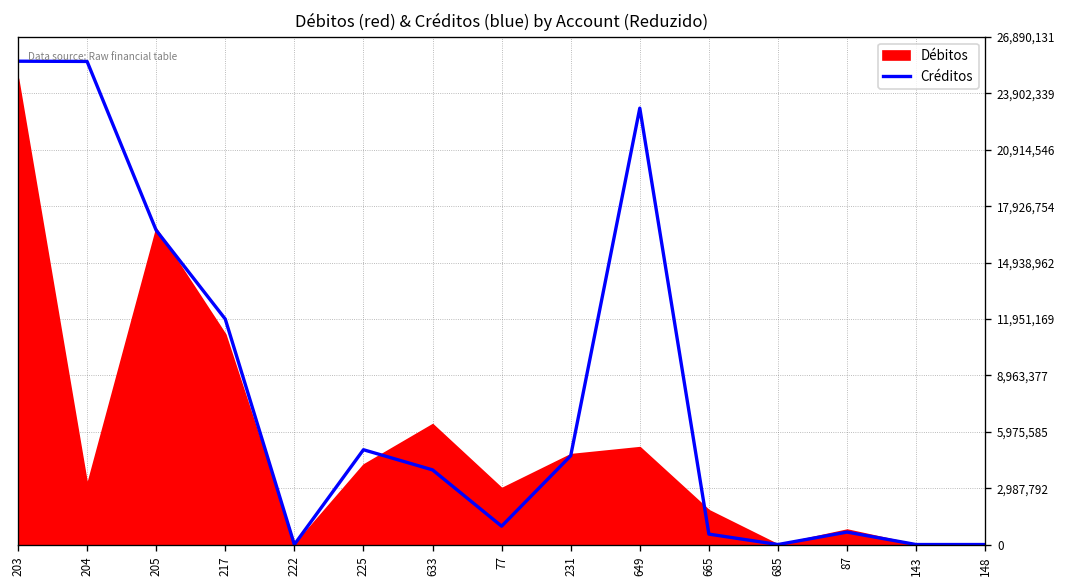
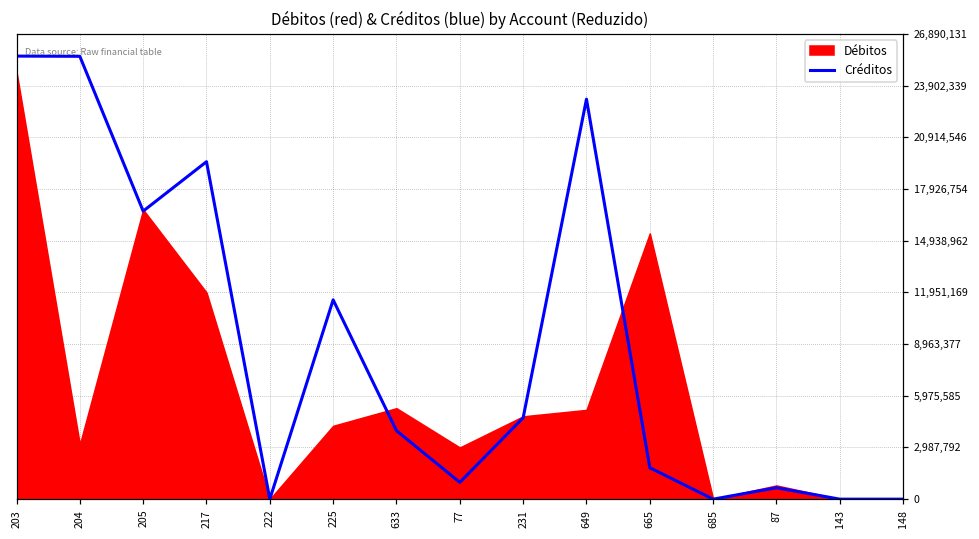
Créditos, 217: 11,900,000 -> 19,500,000
Débitos, 217: 11,100,000 -> 11,900,000
Créditos, 225: 5,000,000 -> 11,500,000
Débitos, 633: 6,400,000 -> 5,300,000
Créditos, 665: 600,000 -> 1,800,000
Débitos, 665: 1,800,000 -> 15,400,000
